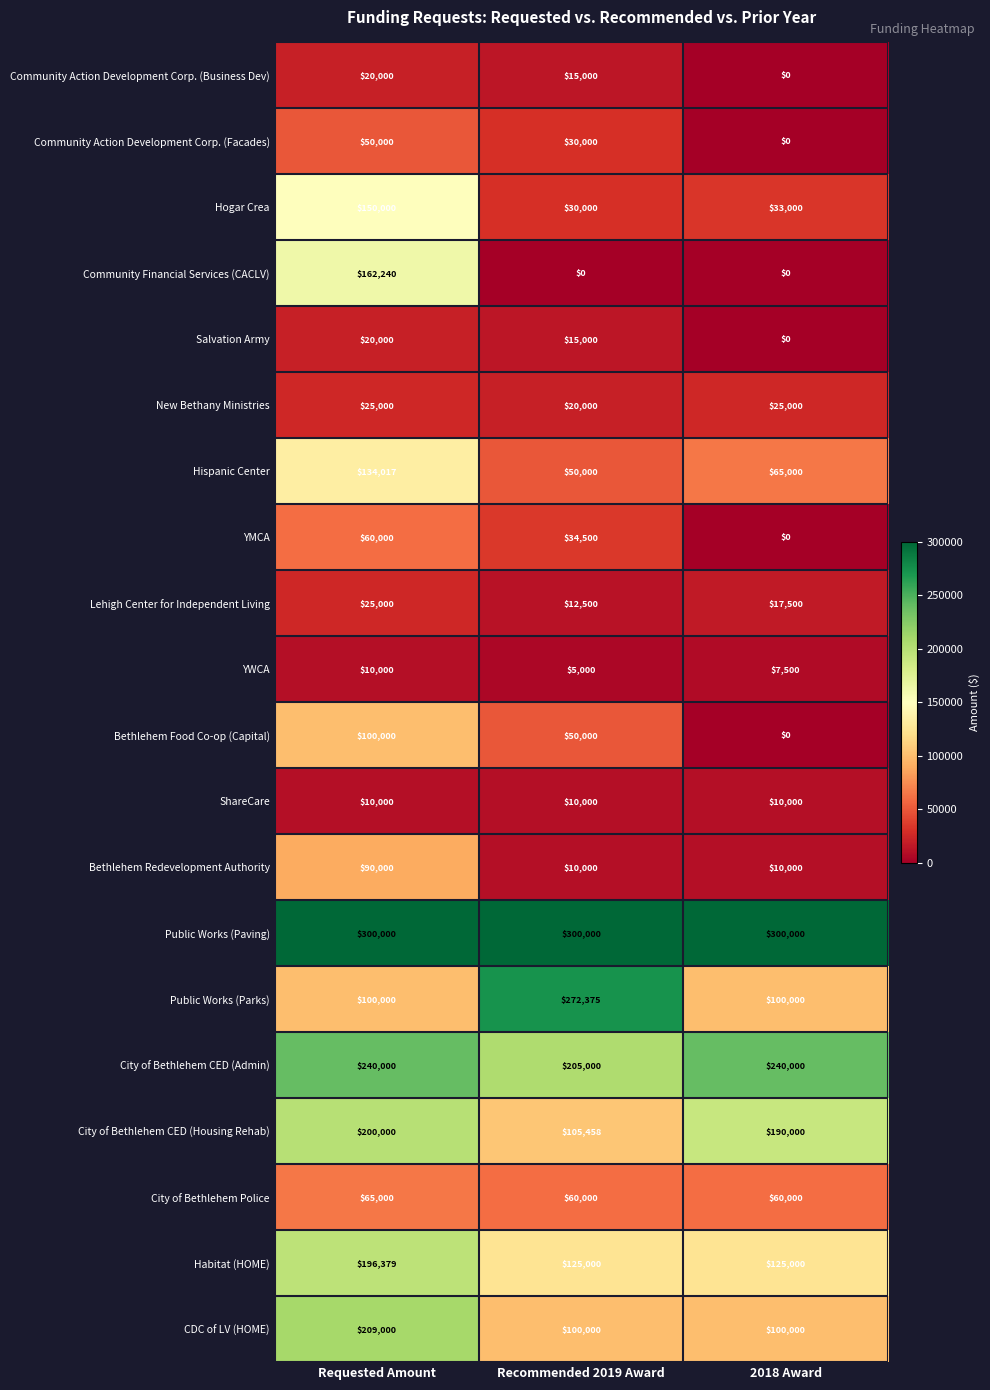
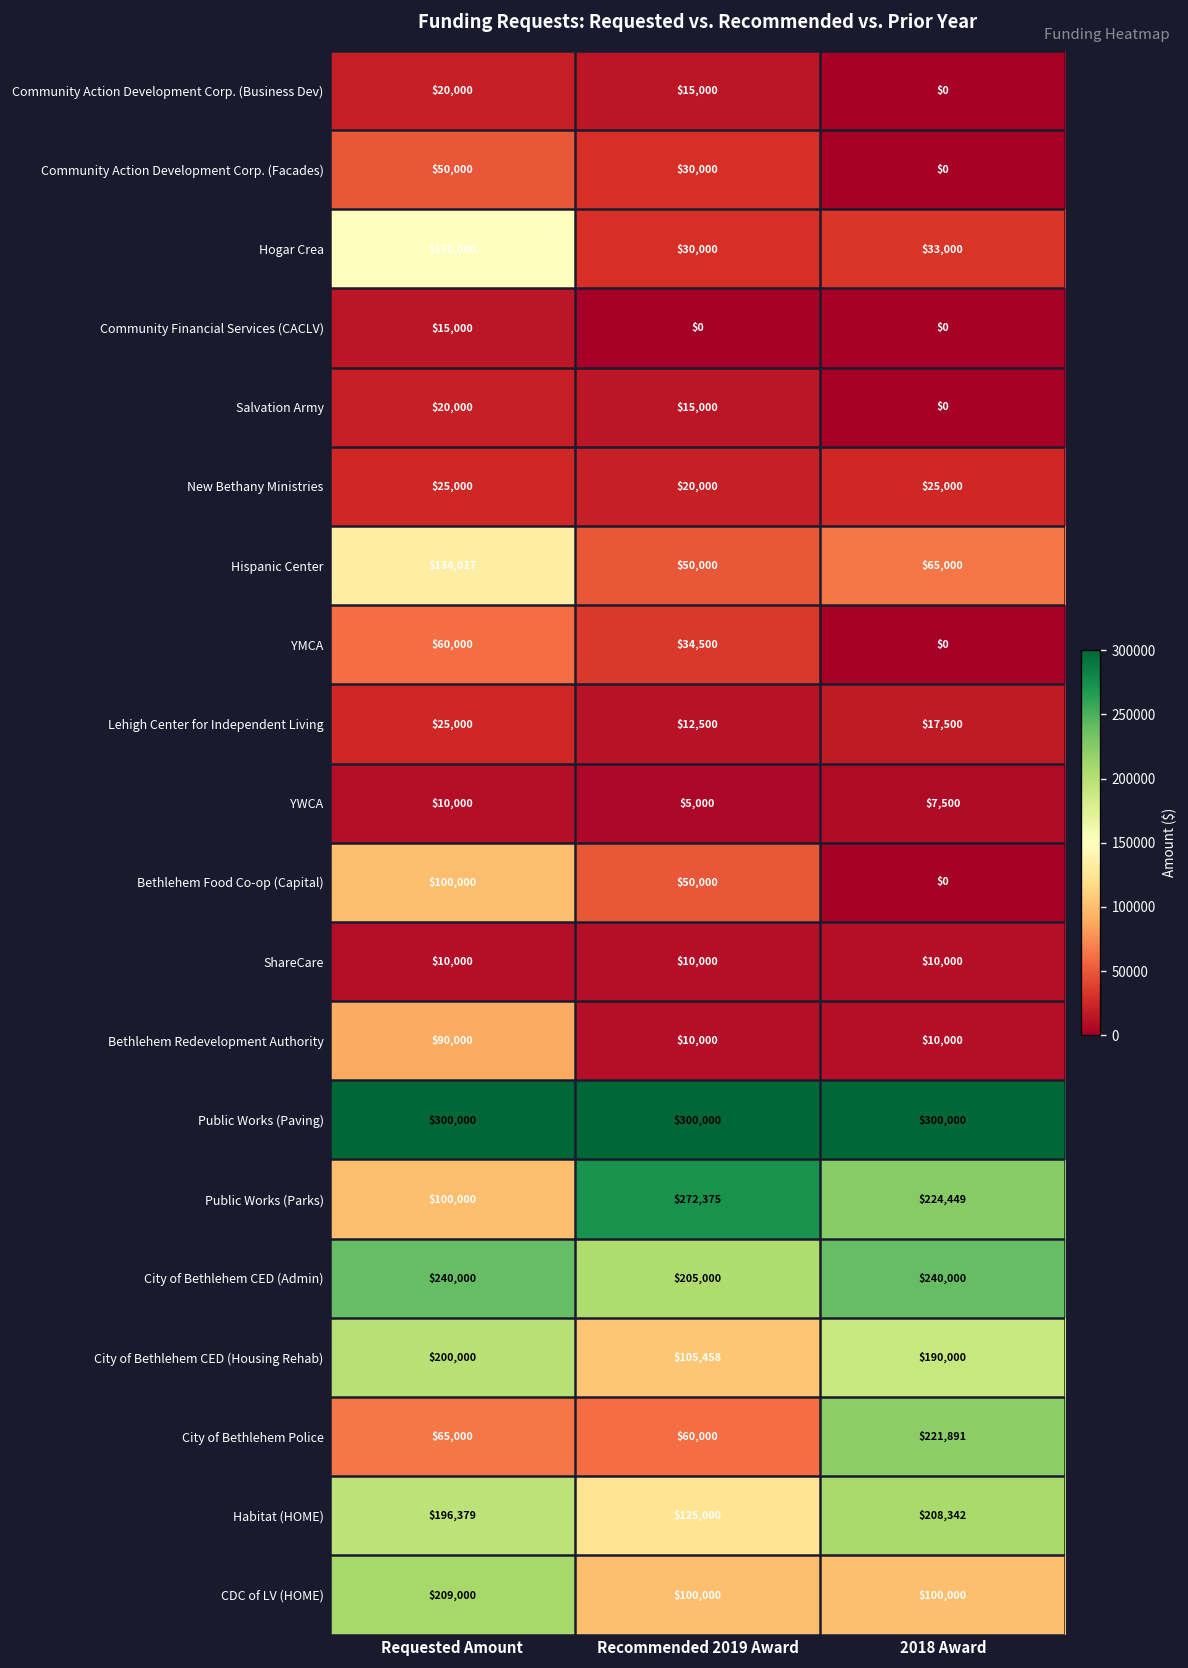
Community Financial Services (CACLV), Requested Amount: $162,240 -> $15,000
Public Works (Parks), 2018 Award: $100,000 -> $224,449
City of Bethlehem Police, 2018 Award: $60,000 -> $221,891
Habitat (HOME), 2018 Award: $125,000 -> $208,342
